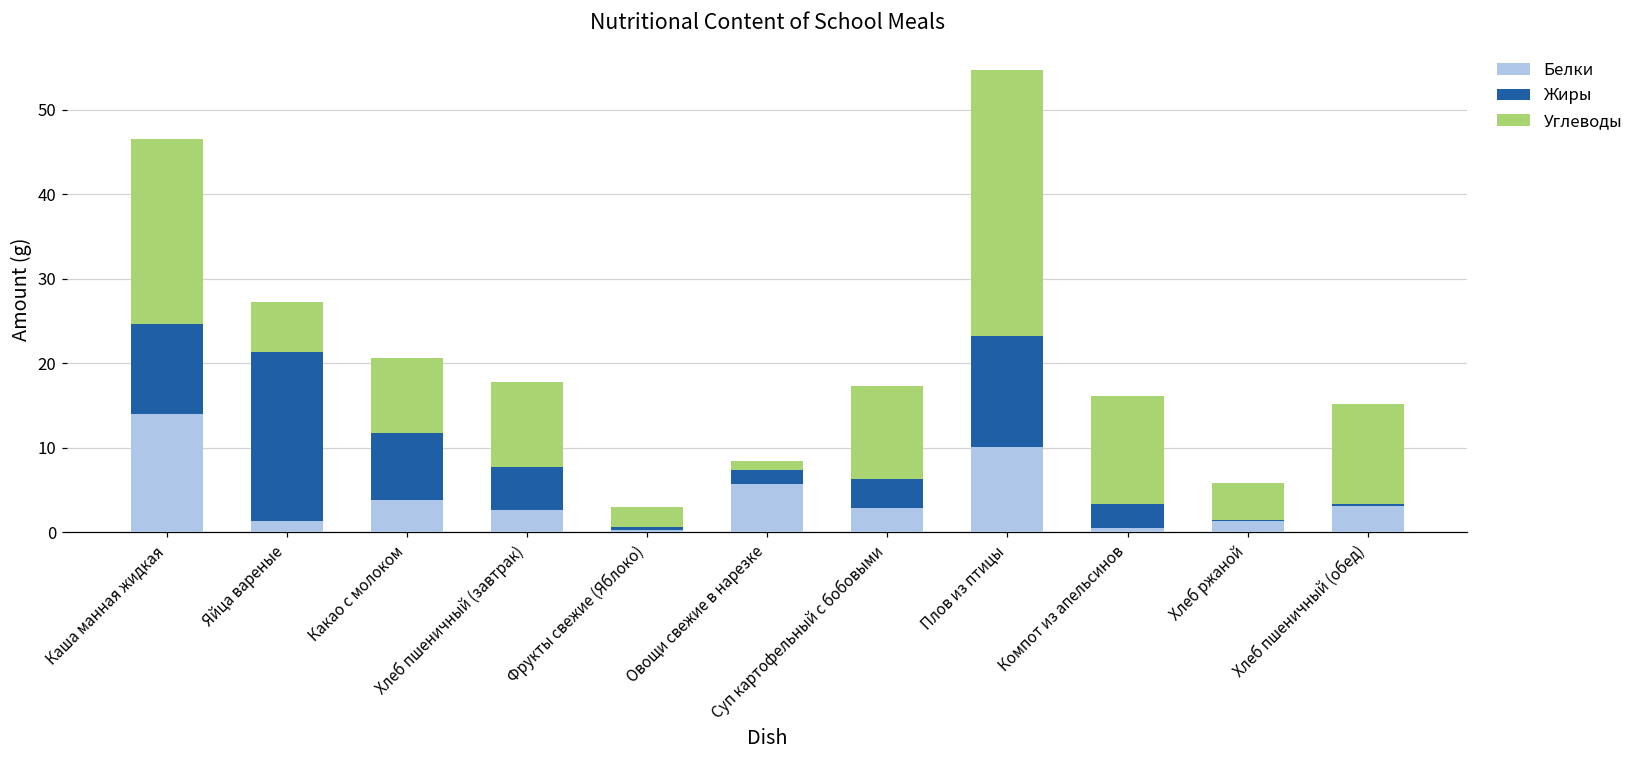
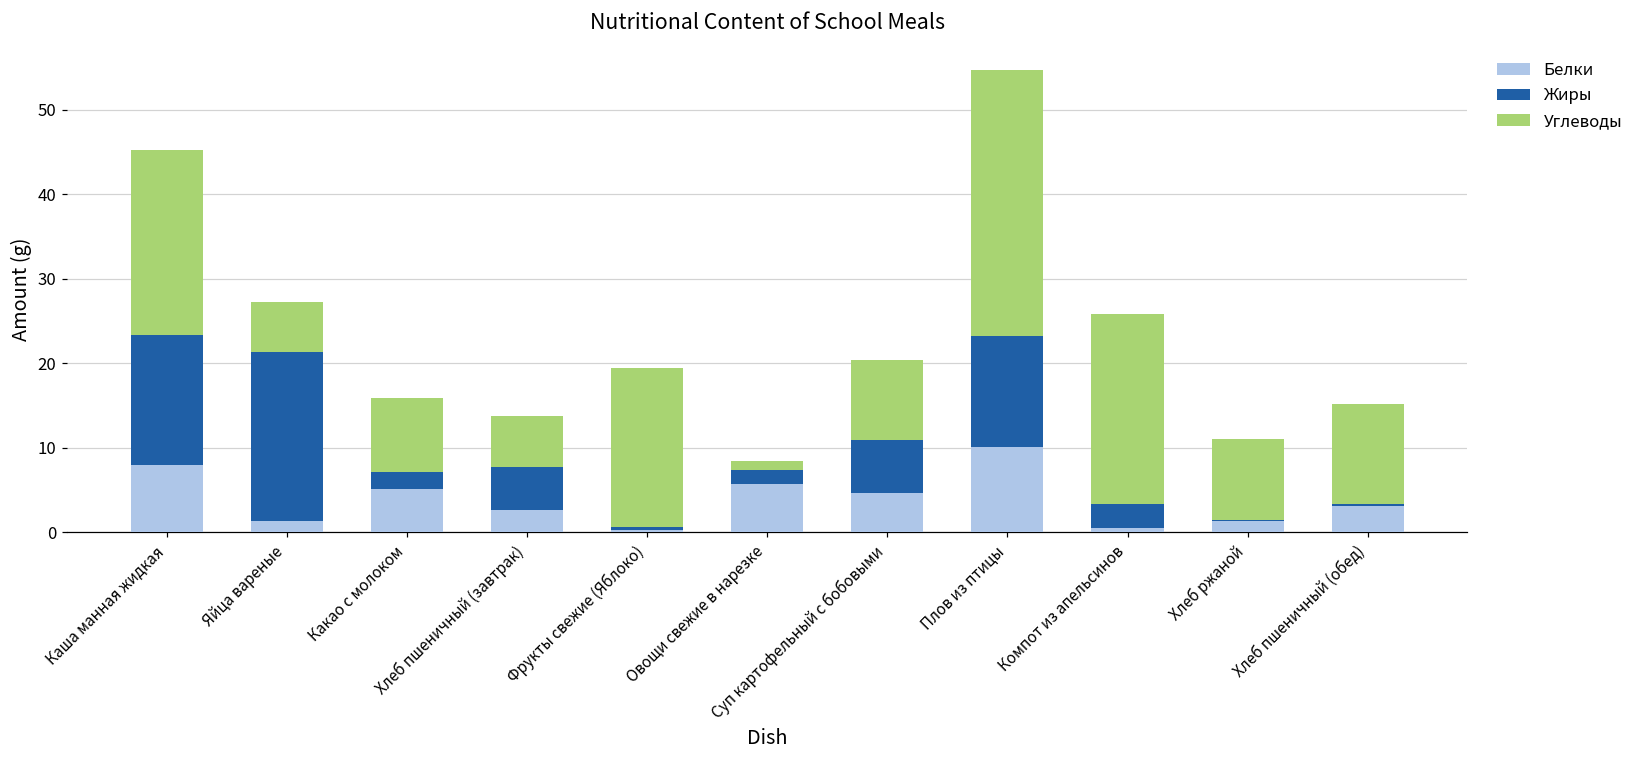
Белки, Каша манная жидкая: 14 -> 8
Жиры, Каша манная жидкая: 11 -> 15
Белки, Какао с молоком: 4 -> 5
Жиры, Какао с молоком: 8 -> 2
Углеводы, Хлеб пшеничный (завтрак): 10 -> 6
Углеводы, Фрукты свежие (Яблоко): 2 -> 19
Белки, Суп картофельный с бобовыми: 3 -> 5
Жиры, Суп картофельный с бобовыми: 3 -> 6
Углеводы, Суп картофельный с бобовыми: 11 -> 9
Углеводы, Компот из апельсинов: 13 -> 22
Углеводы, Хлеб ржаной: 4 -> 10
